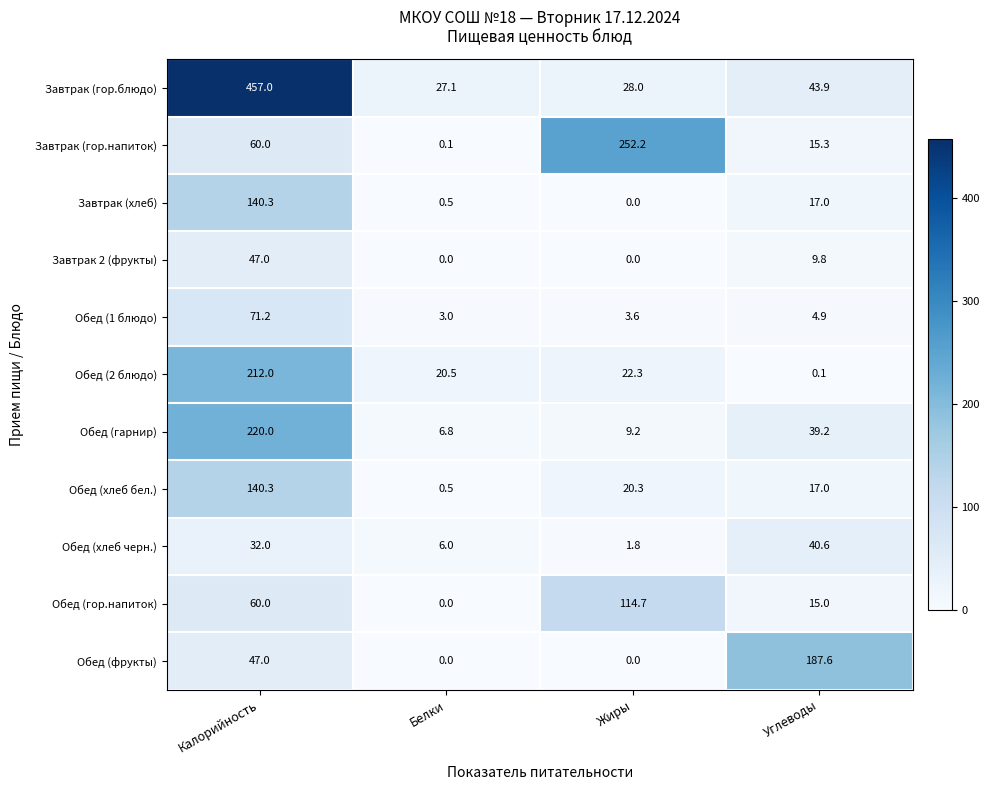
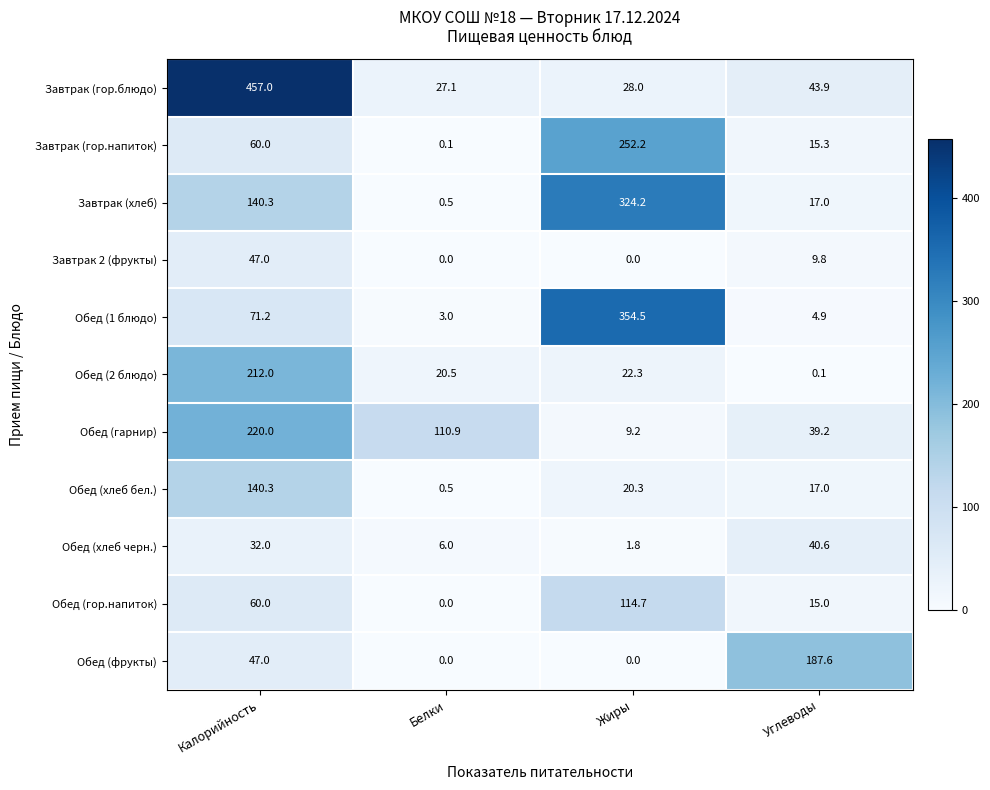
Завтрак (хлеб), Жиры: 0.0 -> 324.2
Обед (1 блюдо), Жиры: 3.6 -> 354.5
Обед (гарнир), Белки: 6.8 -> 110.9
